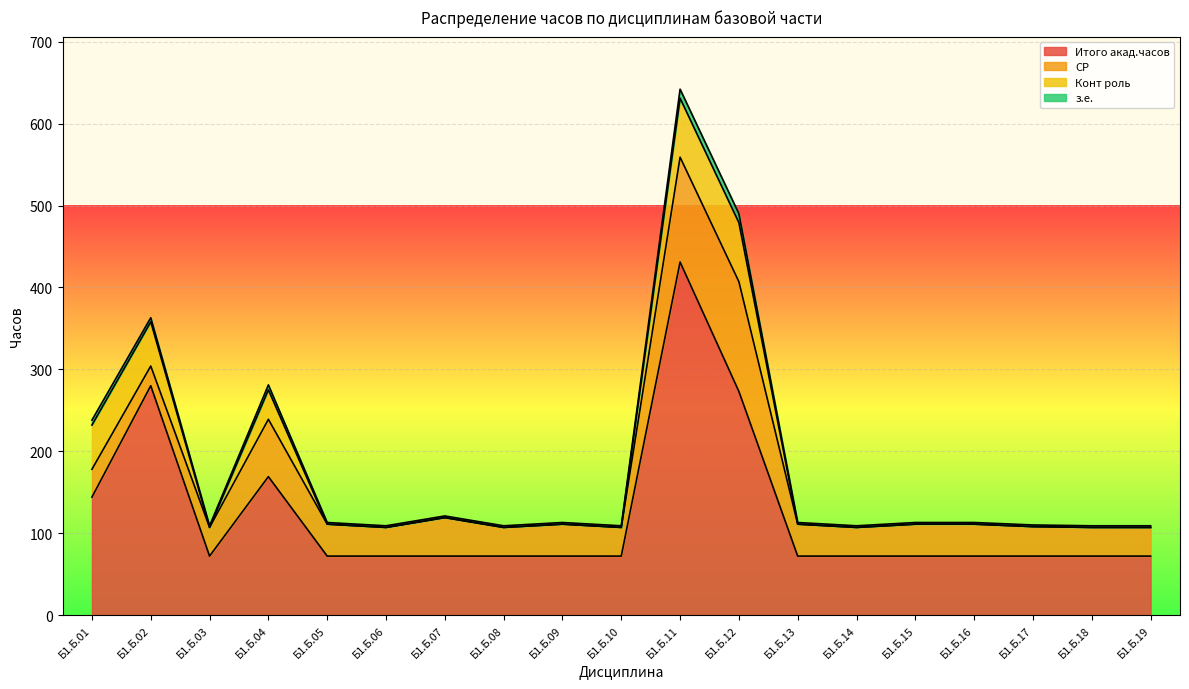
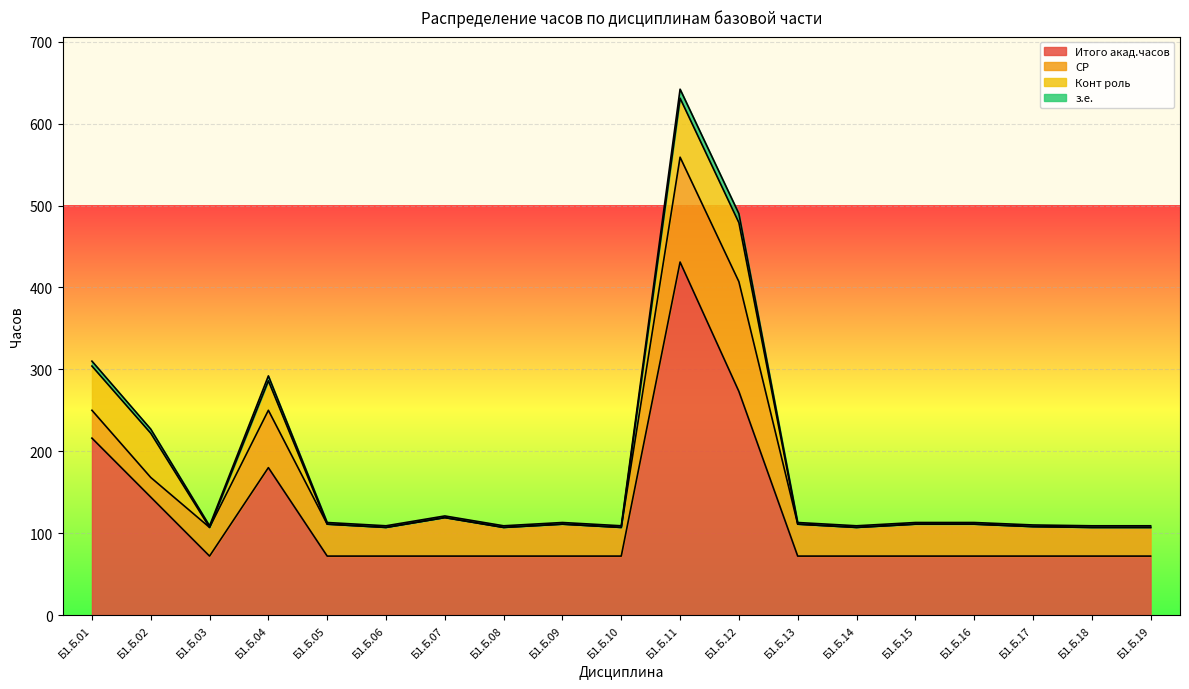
Итого акад.часов, Б1.Б.01: 140 -> 220
Итого акад.часов, Б1.Б.02: 280 -> 140
Итого акад.часов, Б1.Б.04: 170 -> 180
